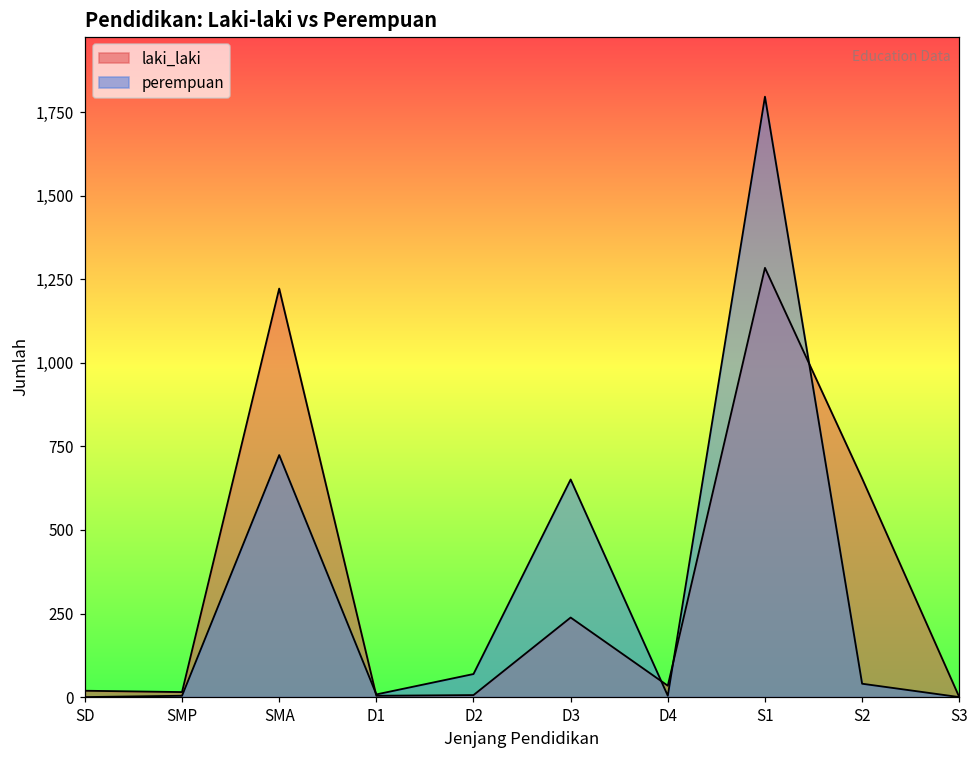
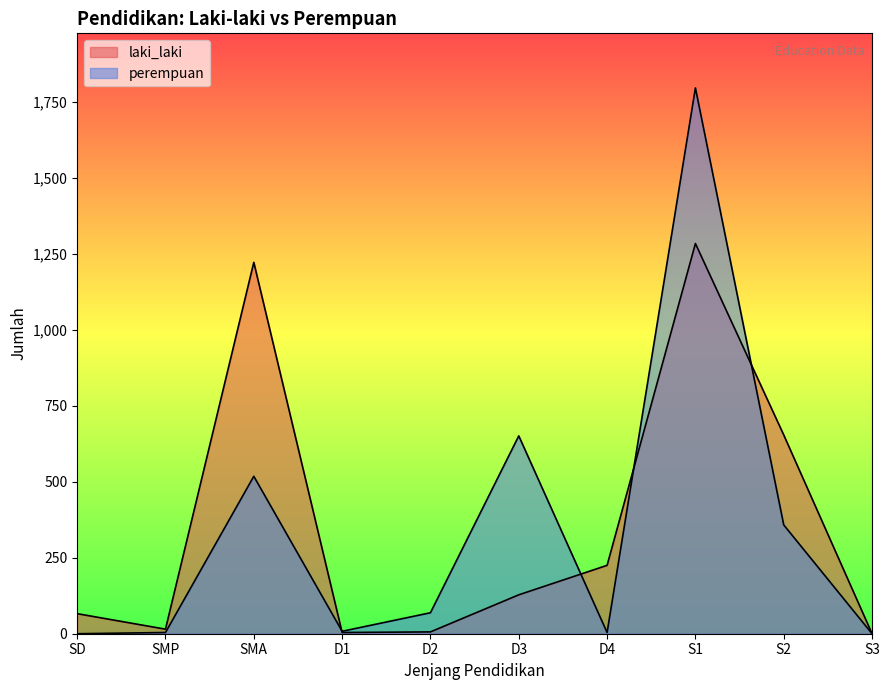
laki_laki, SD: 20 -> 70
perempuan, SMA: 720 -> 520
laki_laki, D3: 240 -> 130
laki_laki, D4: 30 -> 230
perempuan, S2: 40 -> 360
